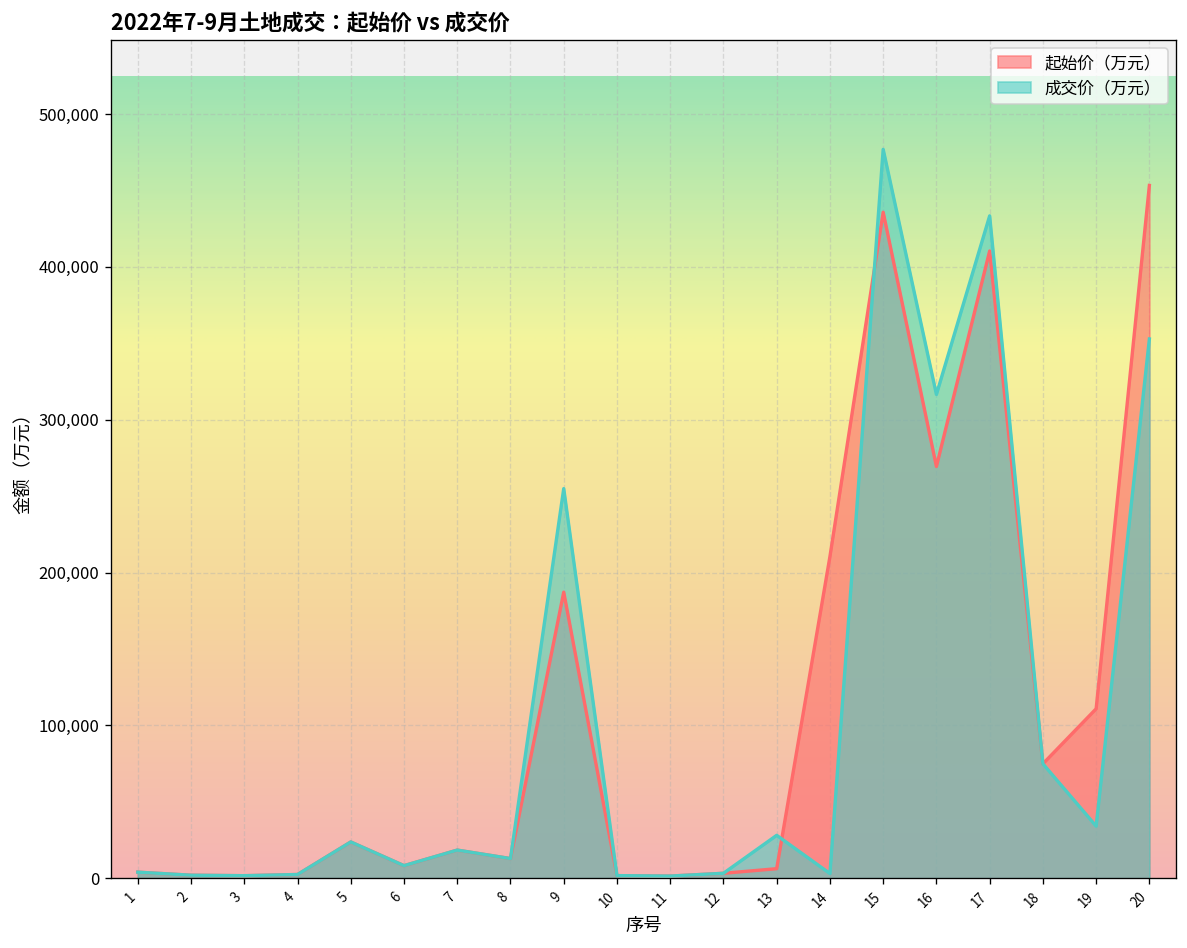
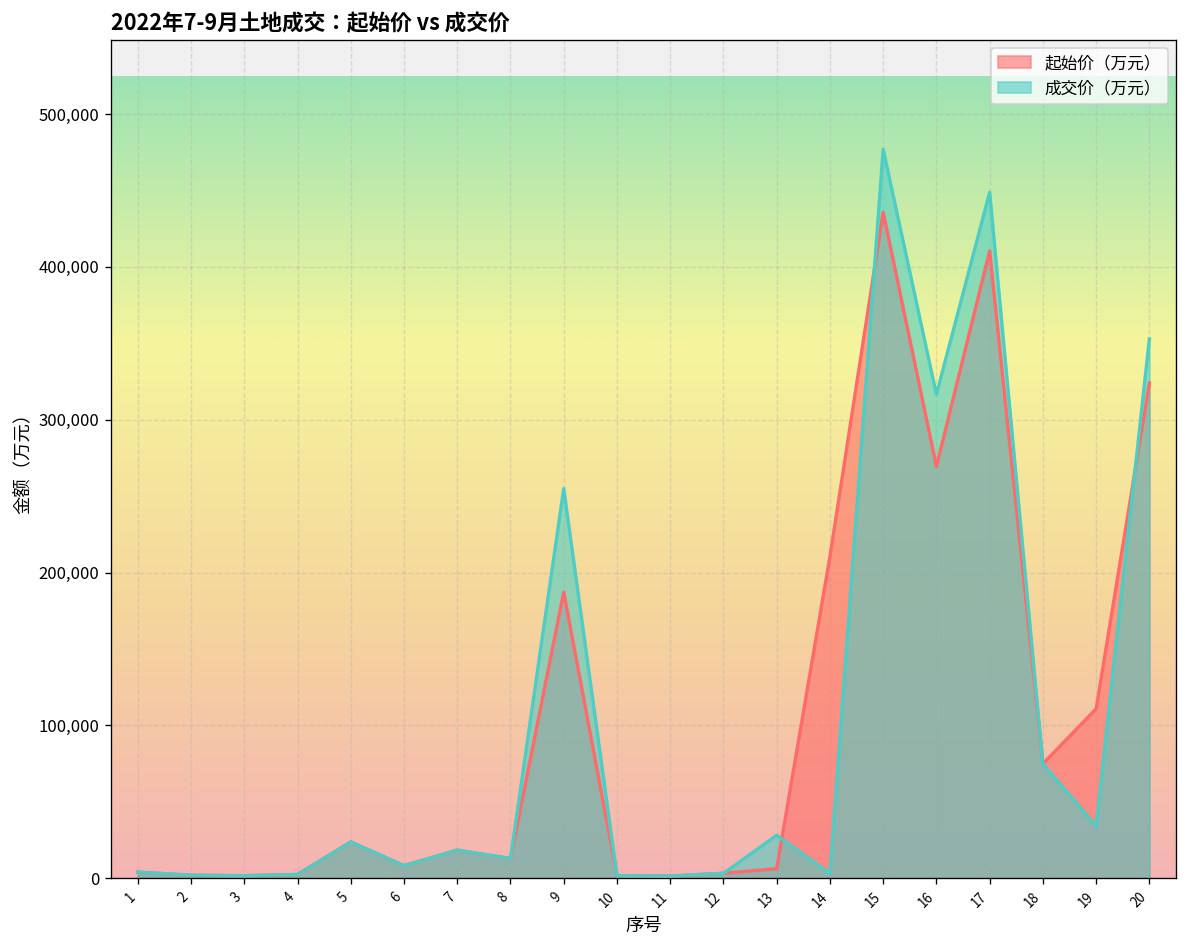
成交价（万元）, 17: 433,000 -> 449,000
起始价（万元）, 20: 453,000 -> 324,000
